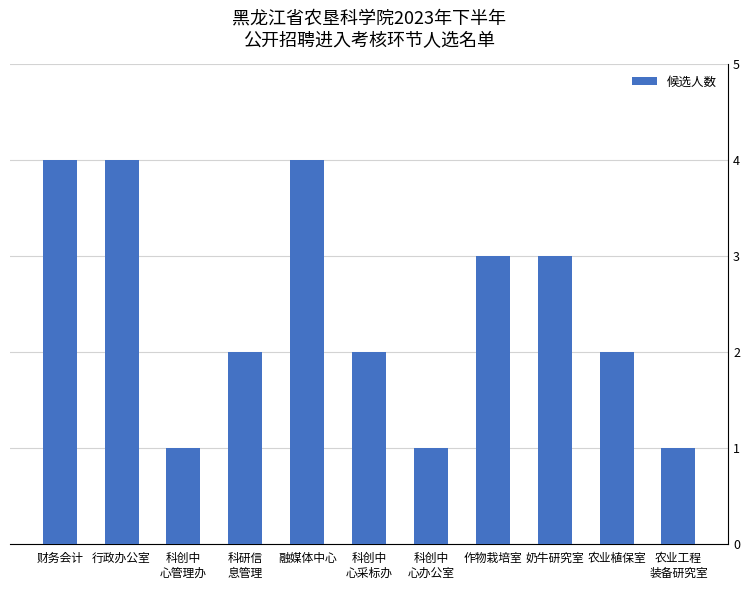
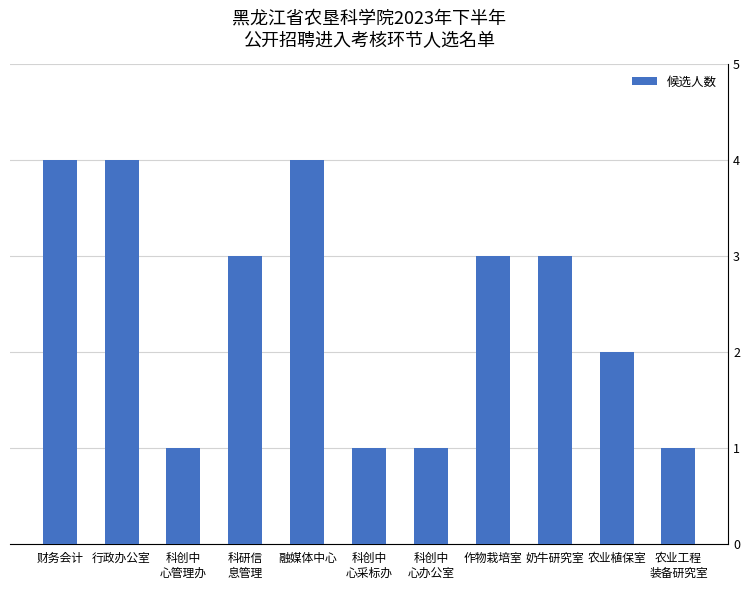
科研信 息管理: 2 -> 3
科创中 心采标办: 2 -> 1
